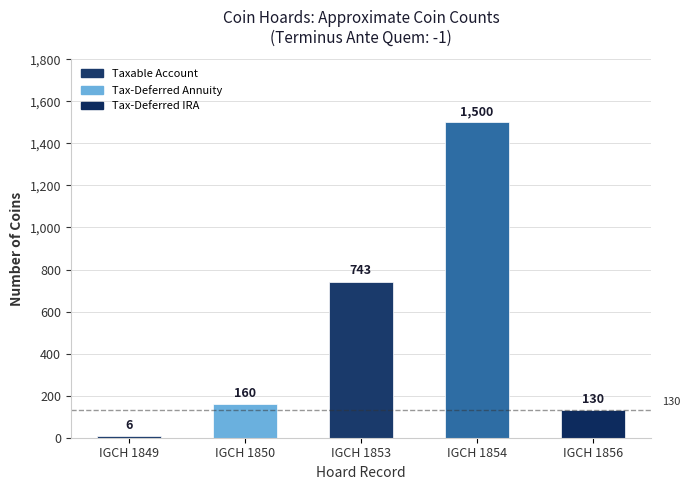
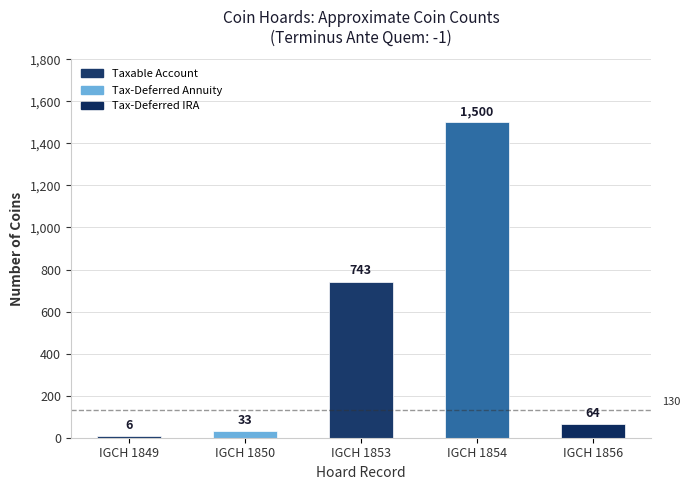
IGCH 1850: 160 -> 33
IGCH 1856: 130 -> 64
